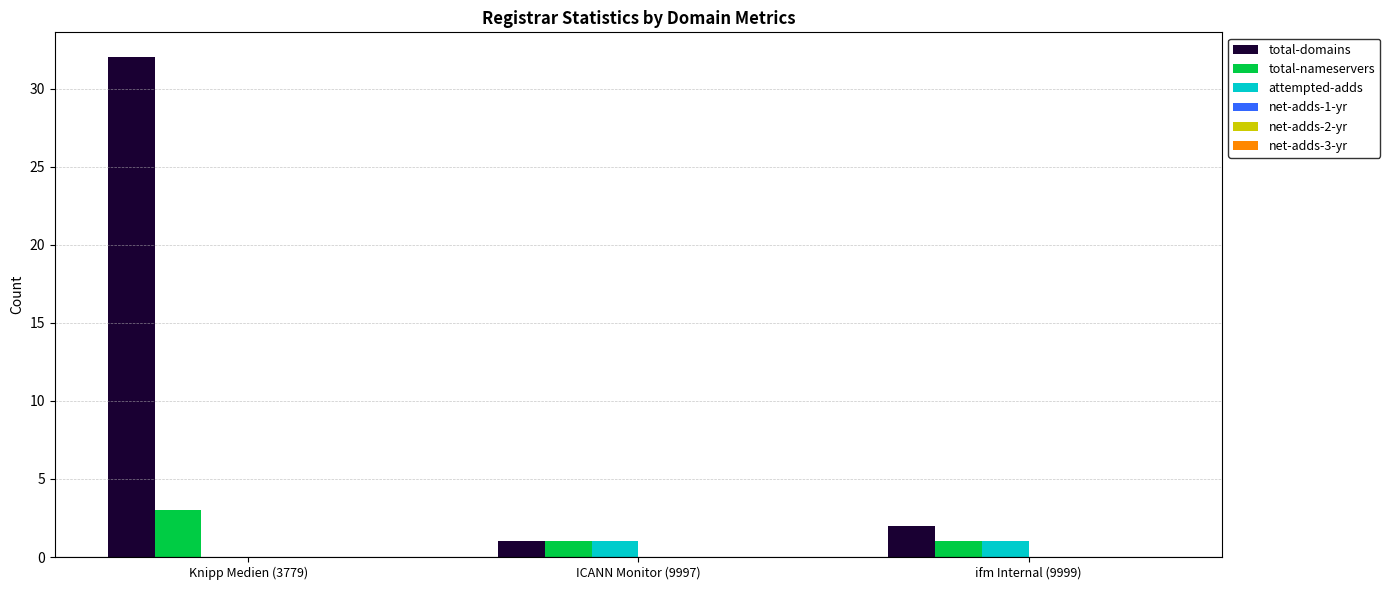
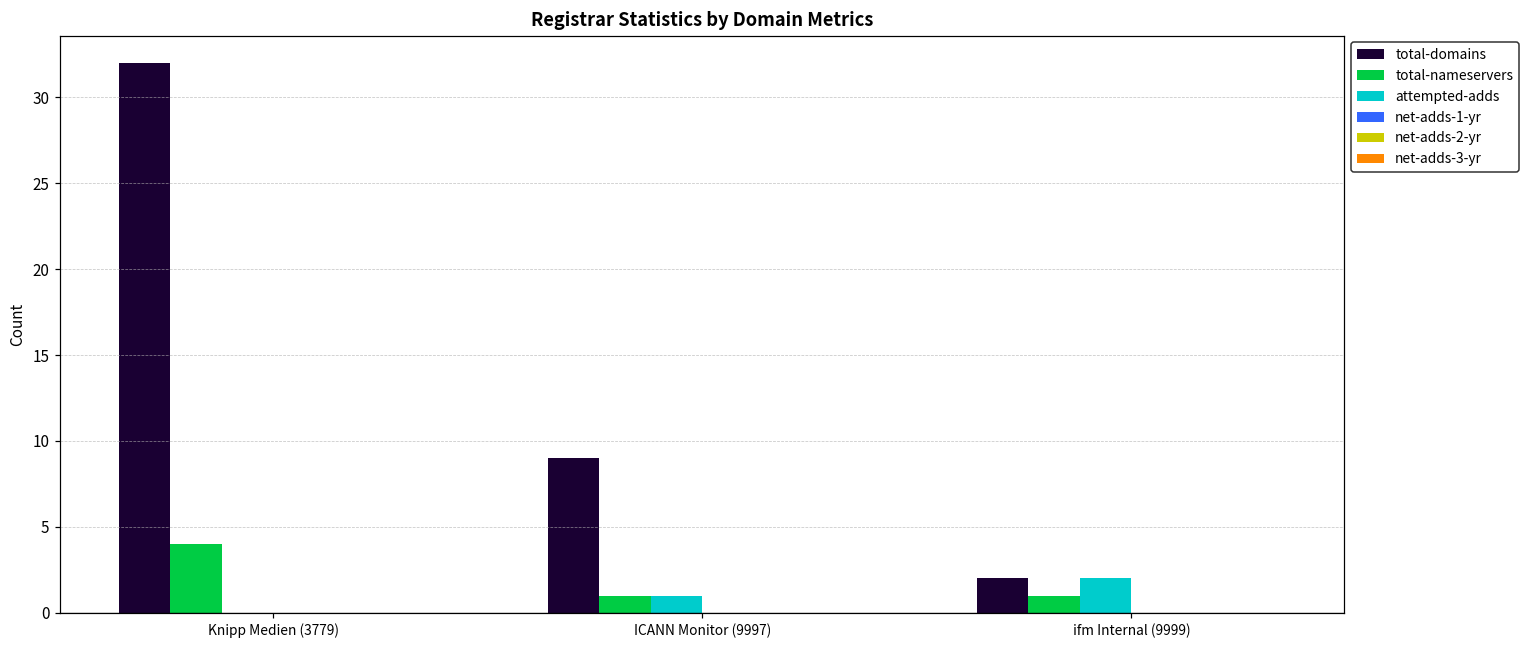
total-nameservers, Knipp Medien (3779): 3 -> 4
total-domains, ICANN Monitor (9997): 1 -> 9
attempted-adds, ifm Internal (9999): 1 -> 2
